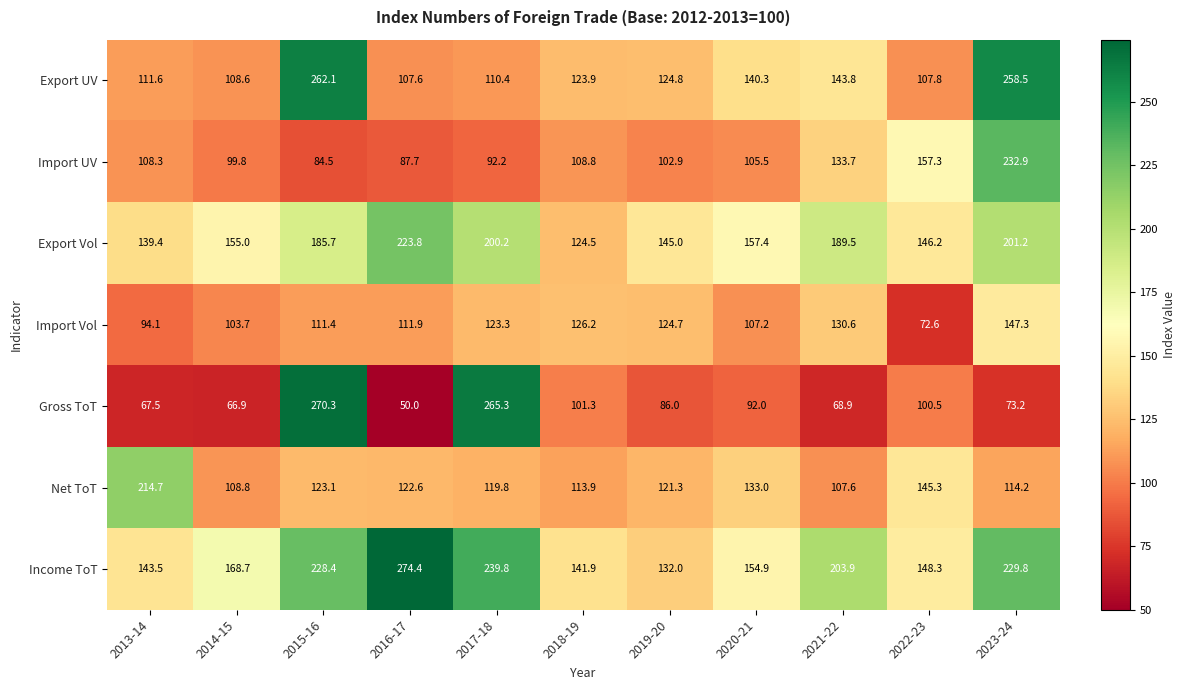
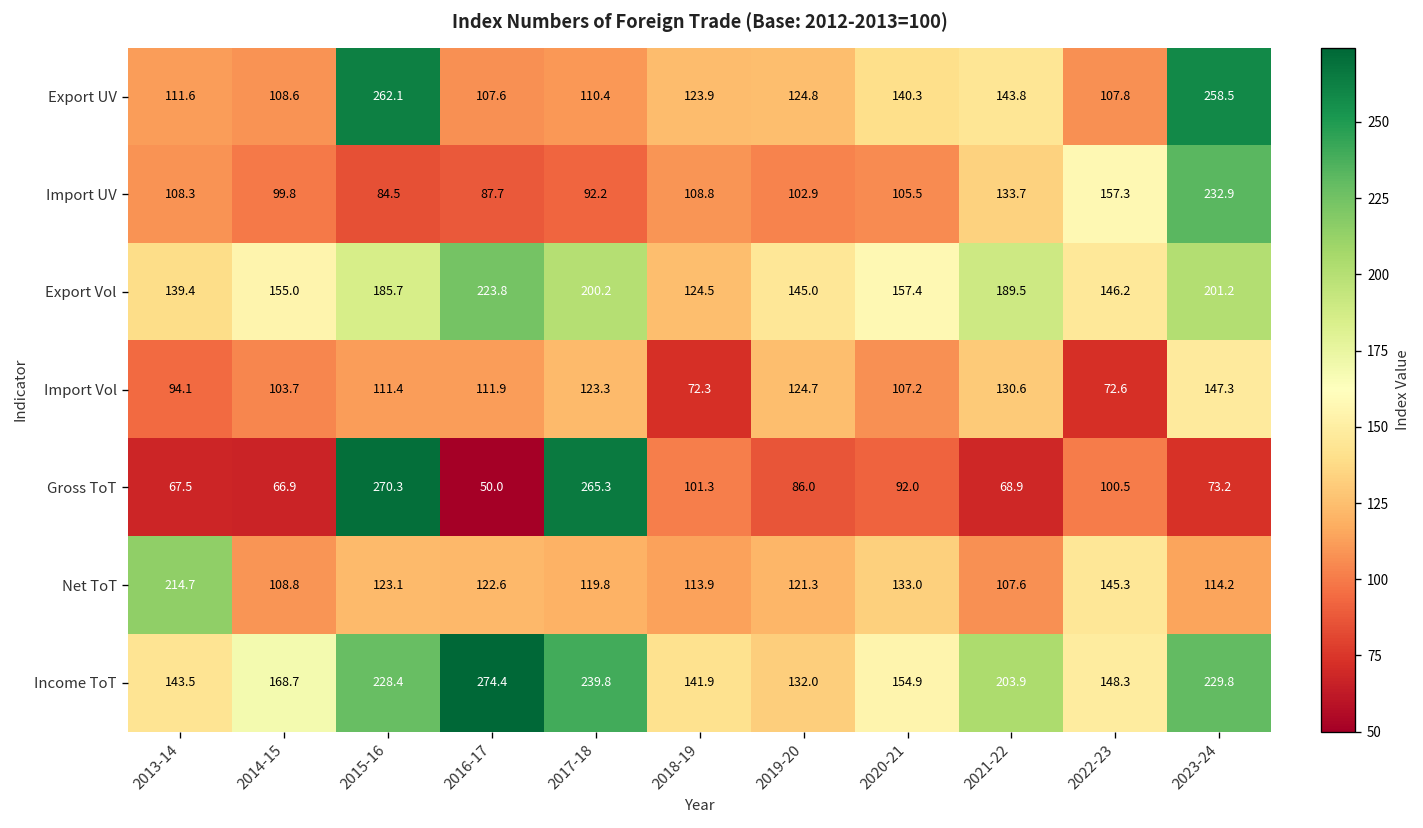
Import Vol, 2018-19: 126.2 -> 72.3
